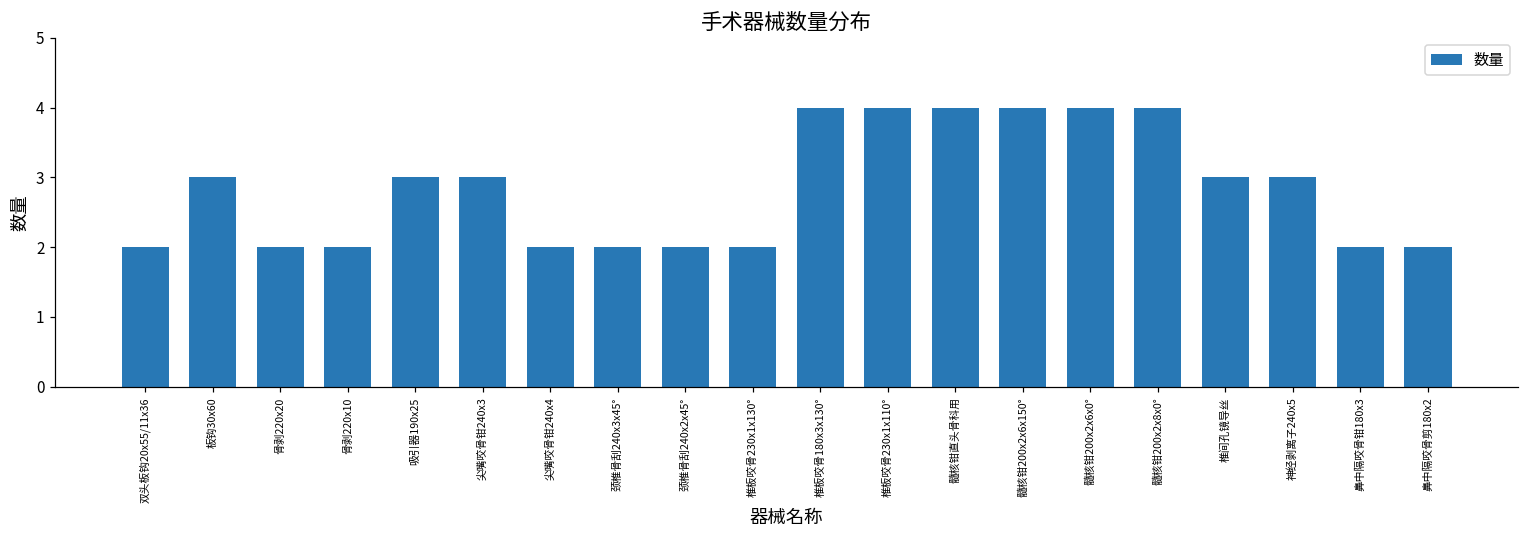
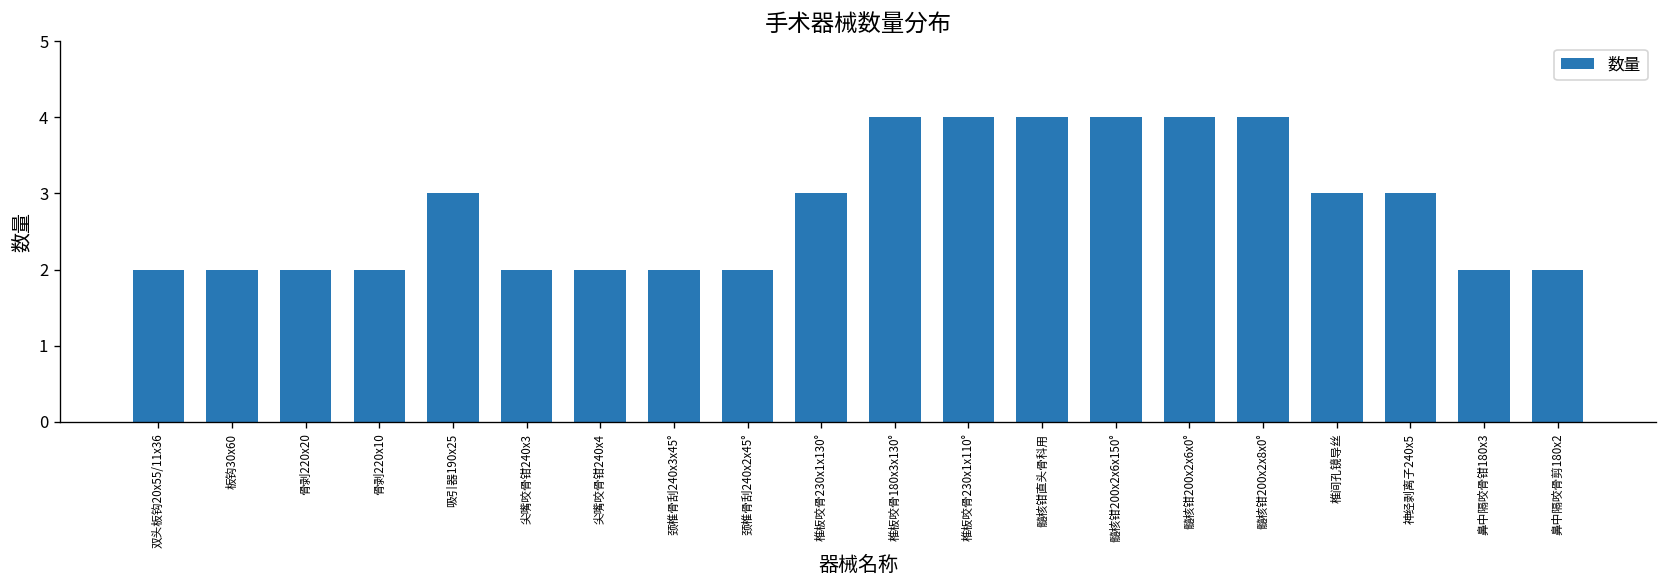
板钩30x60: 3 -> 2
尖嘴咬骨钳240x3: 3 -> 2
椎板咬骨230x1x130°: 2 -> 3
